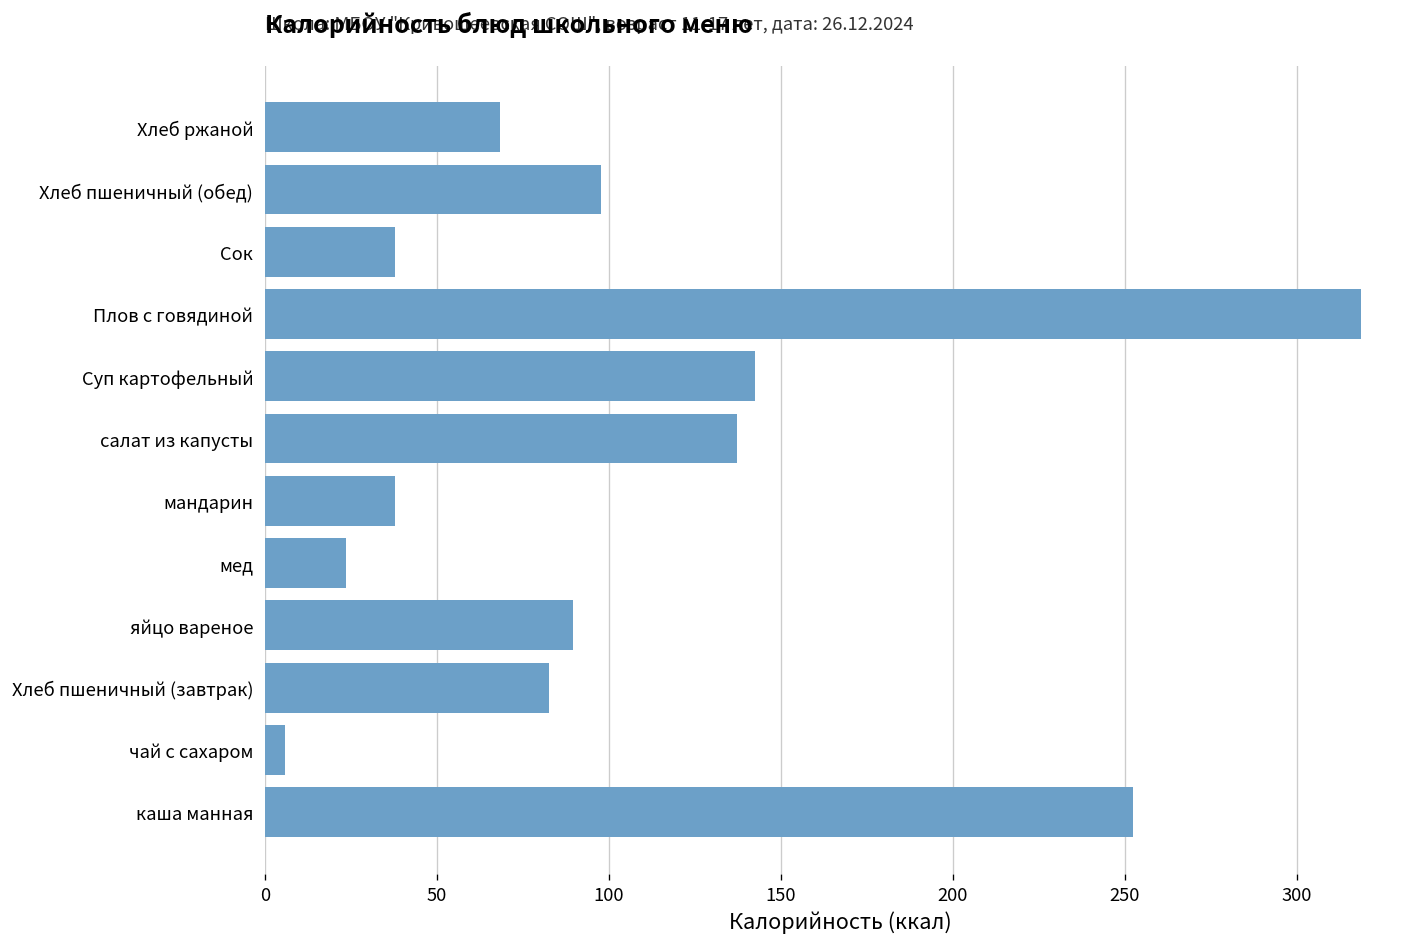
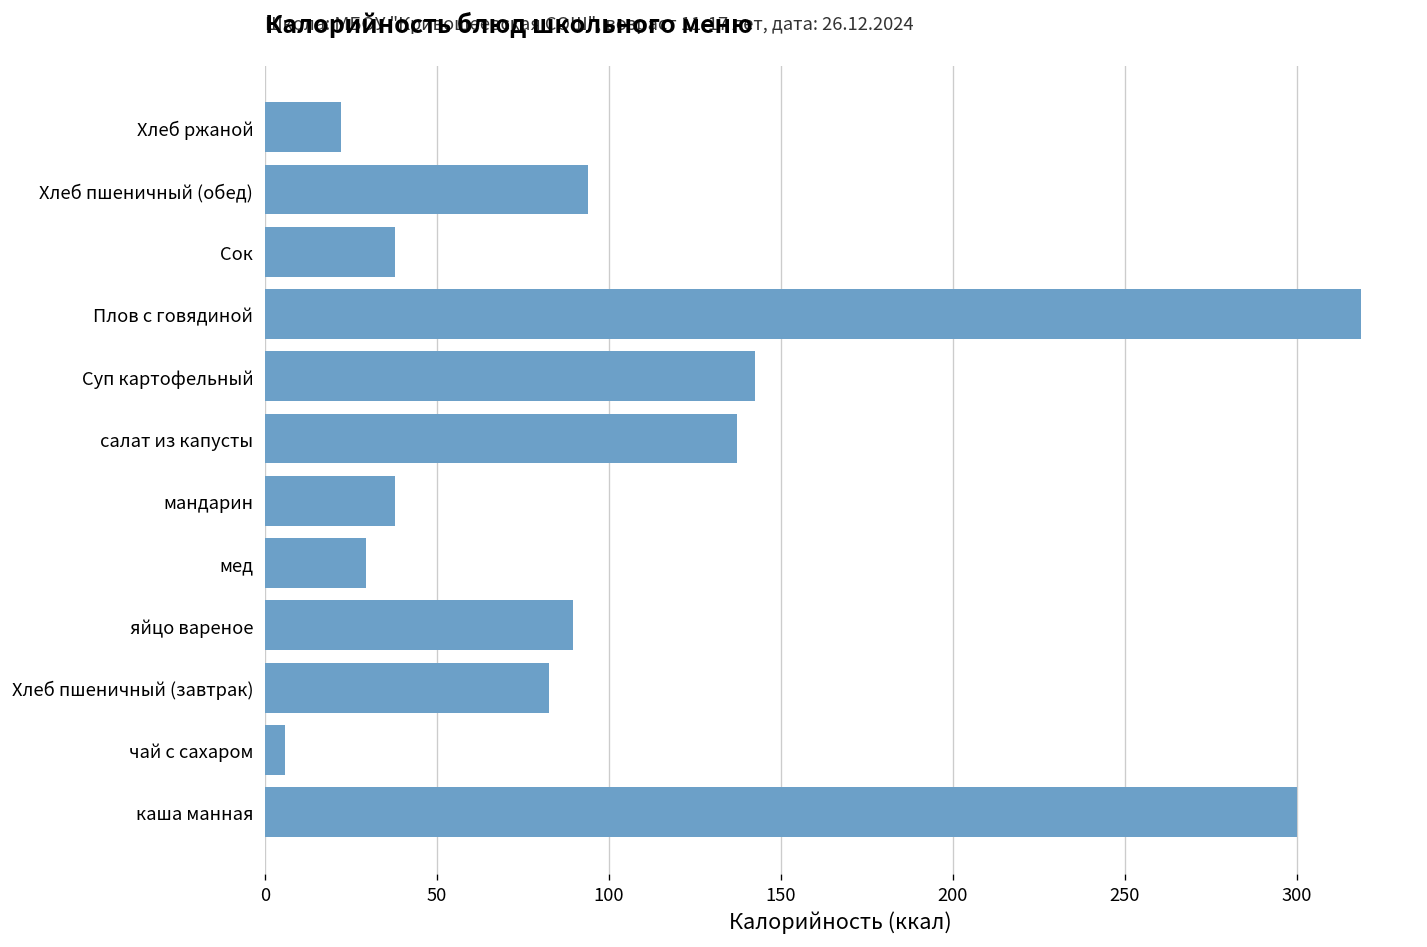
Хлеб ржаной: 68 -> 22
Хлеб пшеничный (обед): 98 -> 94
мед: 24 -> 30
каша манная: 252 -> 300
